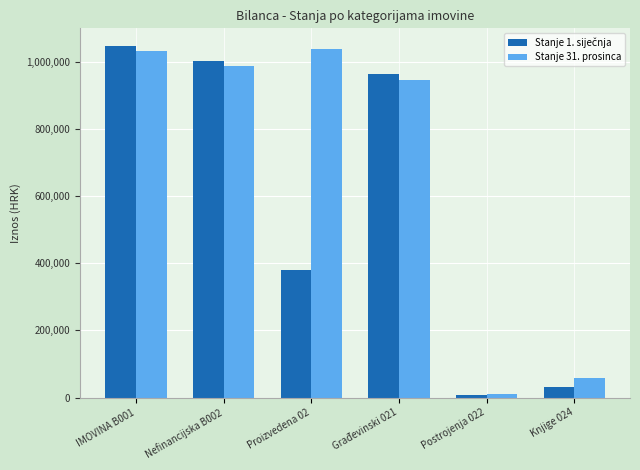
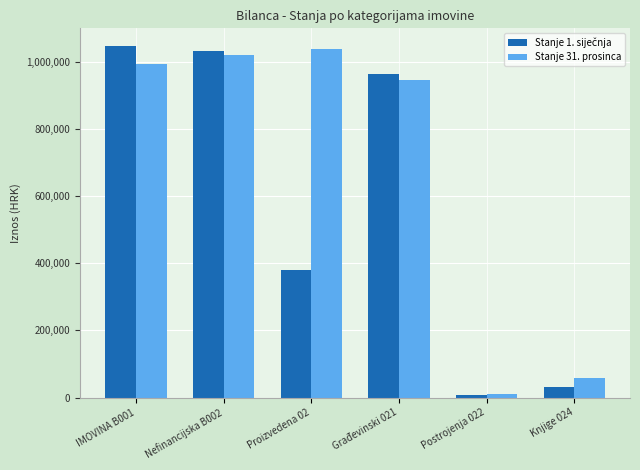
Stanje 31. prosinca, IMOVINA B001: 1,030,000 -> 990,000
Stanje 1. siječnja, Nefinancijska B002: 1,000,000 -> 1,030,000
Stanje 31. prosinca, Nefinancijska B002: 990,000 -> 1,020,000
